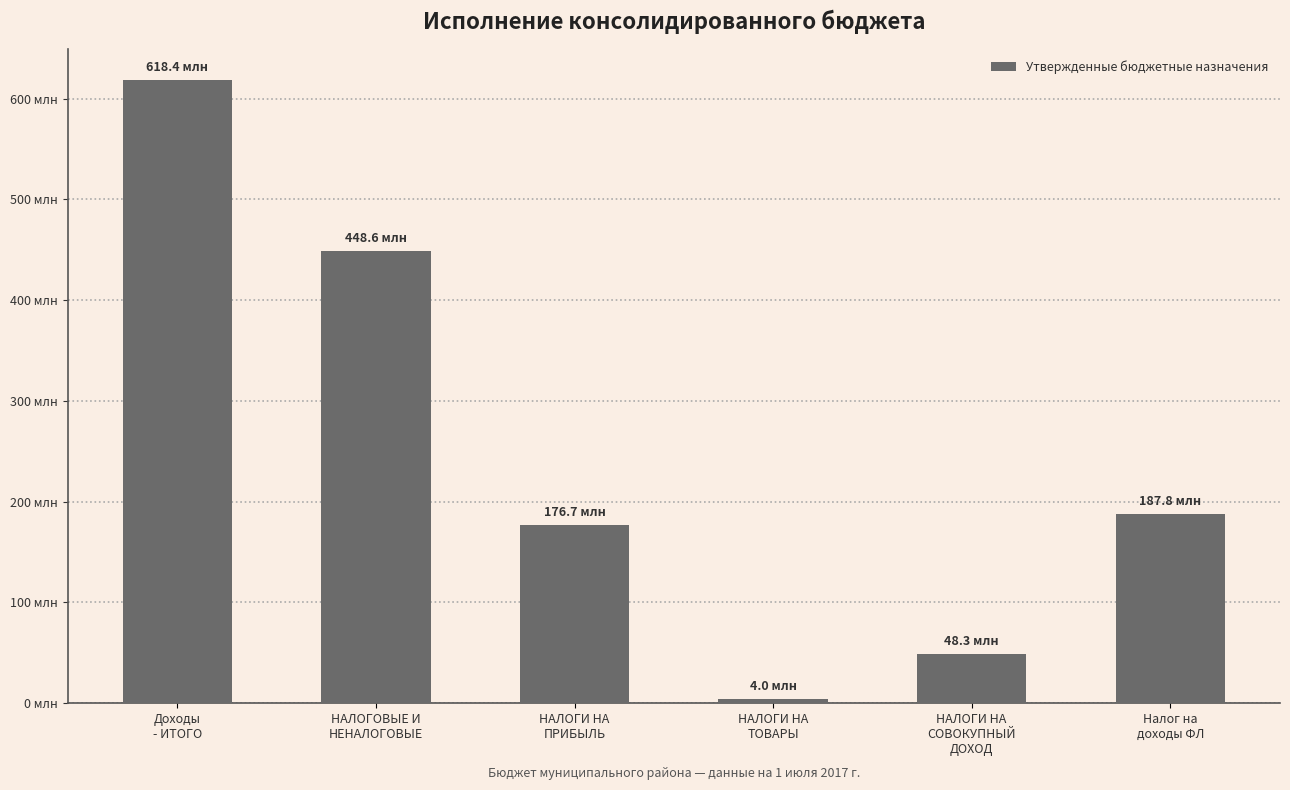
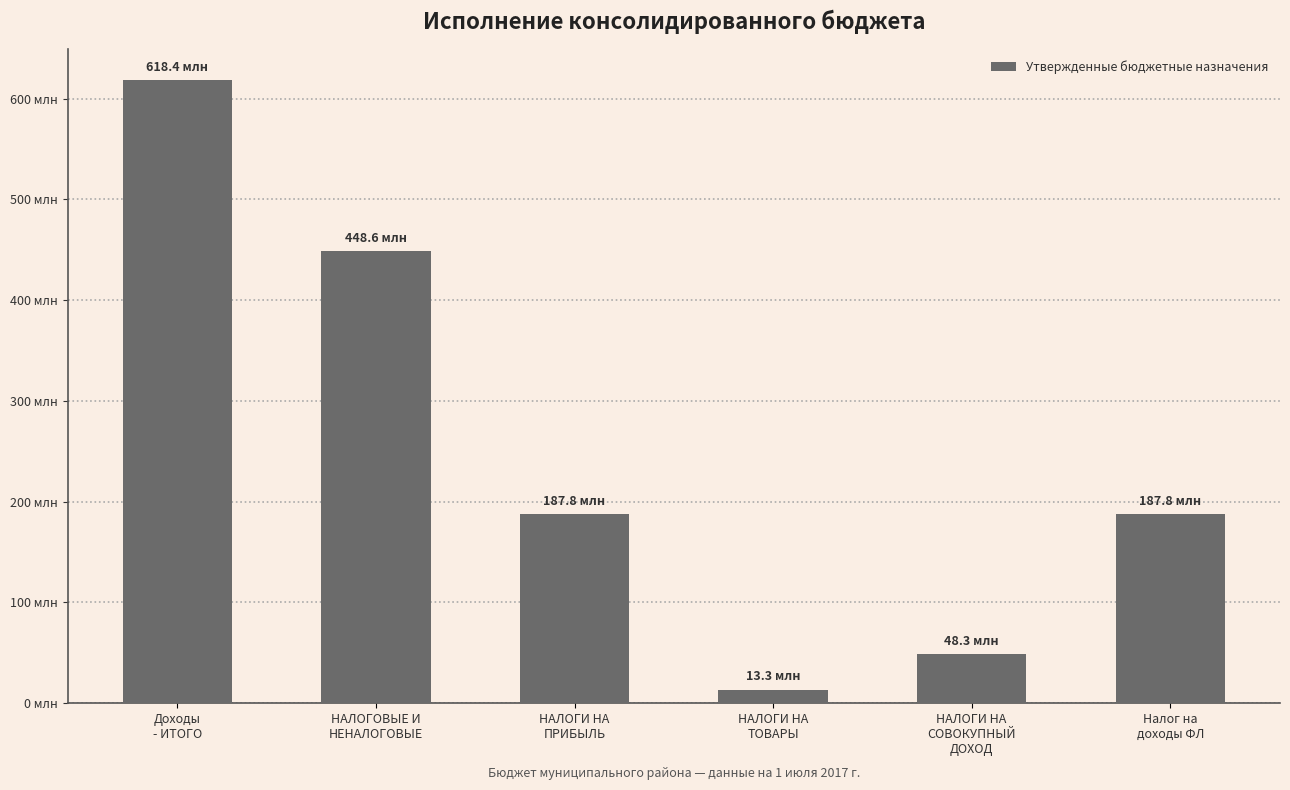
НАЛОГИ НА ПРИБЫЛЬ: 176.7 -> 187.8
НАЛОГИ НА ТОВАРЫ: 4.0 -> 13.3
